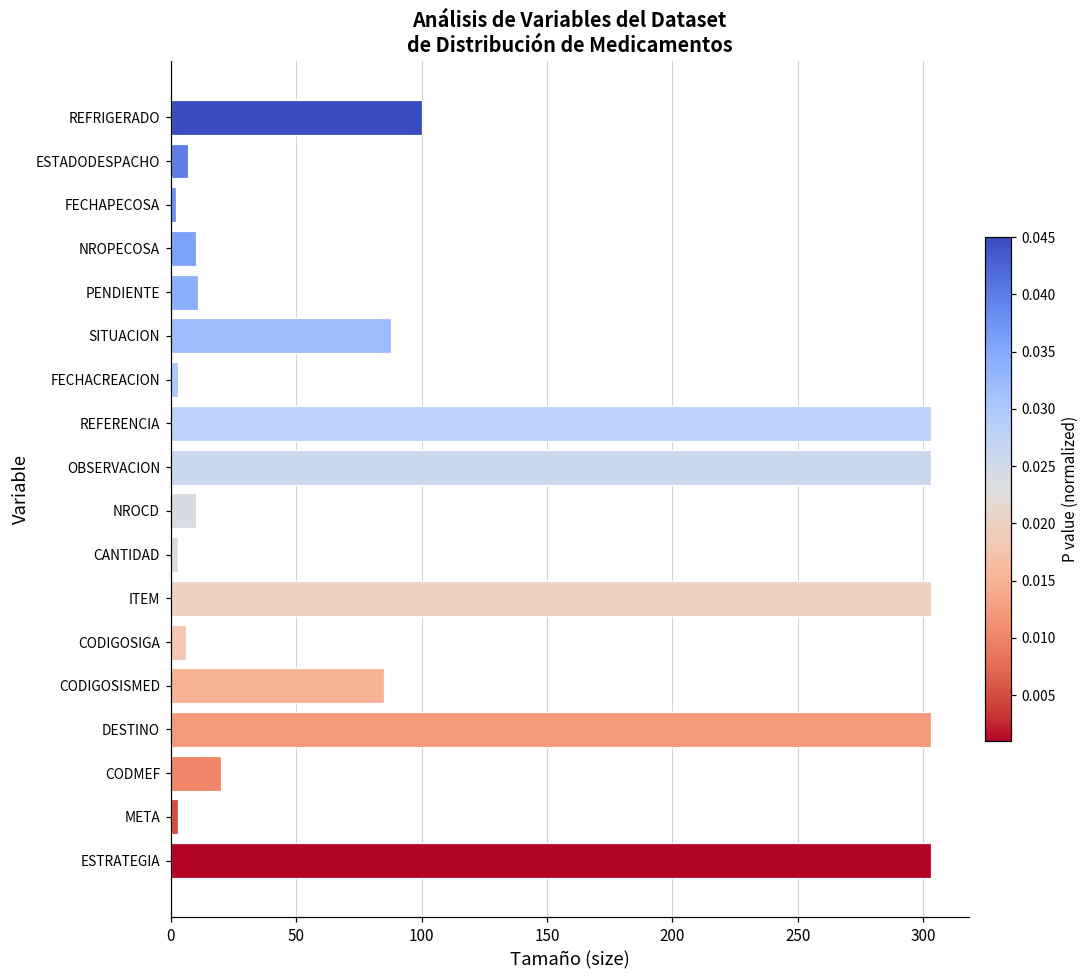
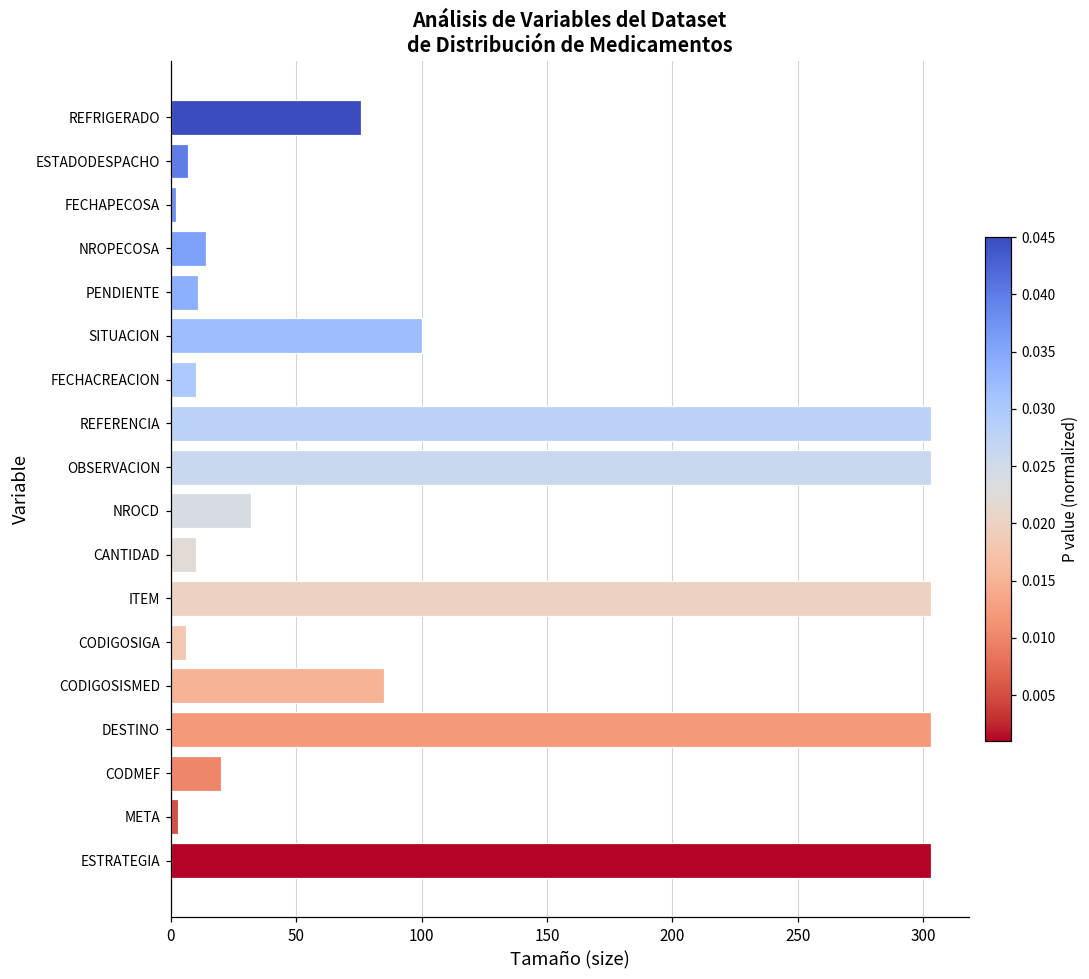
REFRIGERADO: 100 -> 76
NROPECOSA: 10 -> 14
SITUACION: 88 -> 100
FECHACREACION: 3 -> 10
NROCD: 10 -> 32
CANTIDAD: 3 -> 10
